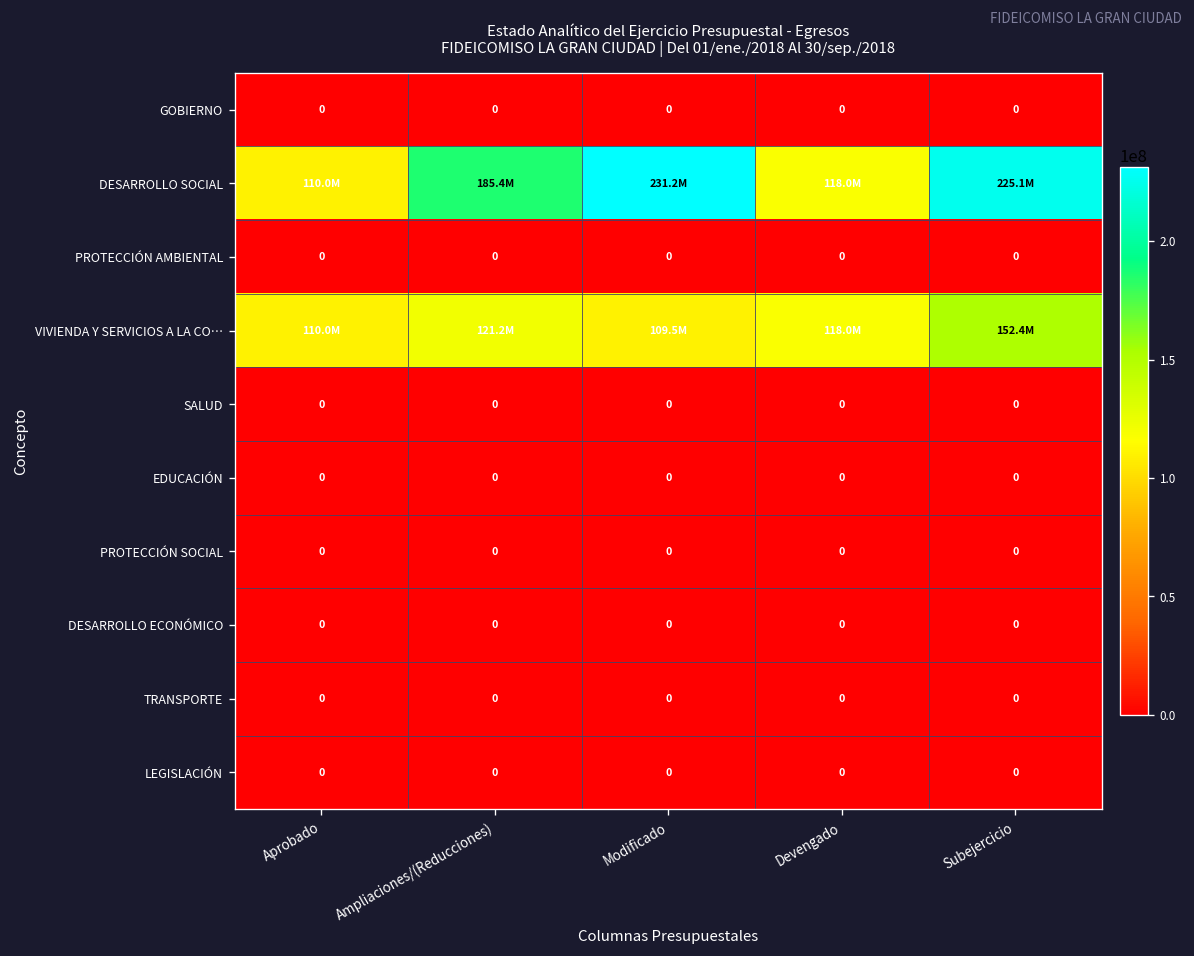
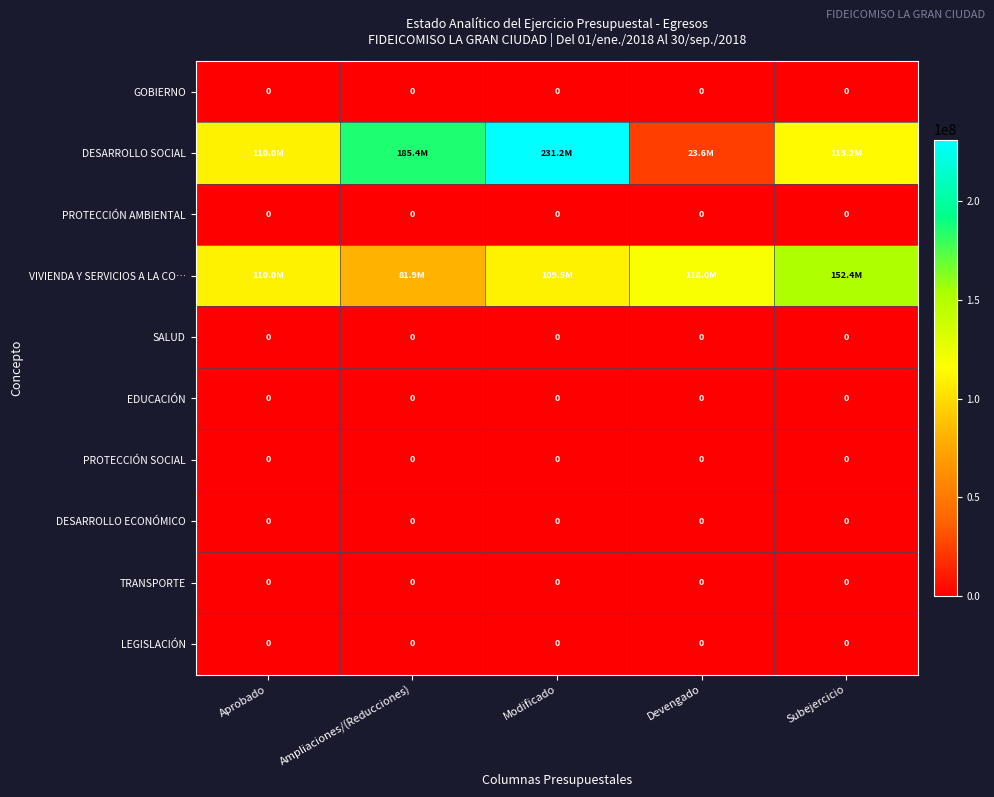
DESARROLLO SOCIAL, Devengado: 118.0M -> 23.6M
DESARROLLO SOCIAL, Subejercicio: 225.1M -> 113.2M
VIVIENDA Y SERVICIOS A LA CO…, Ampliaciones/(Reducciones): 121.2M -> 81.9M
